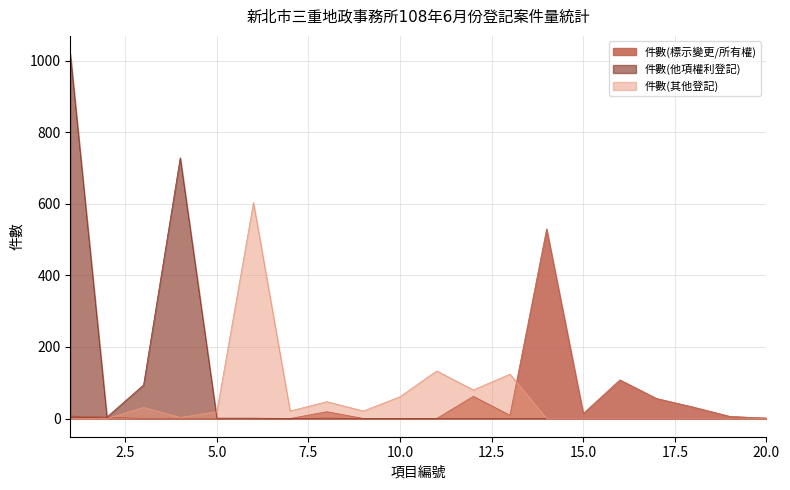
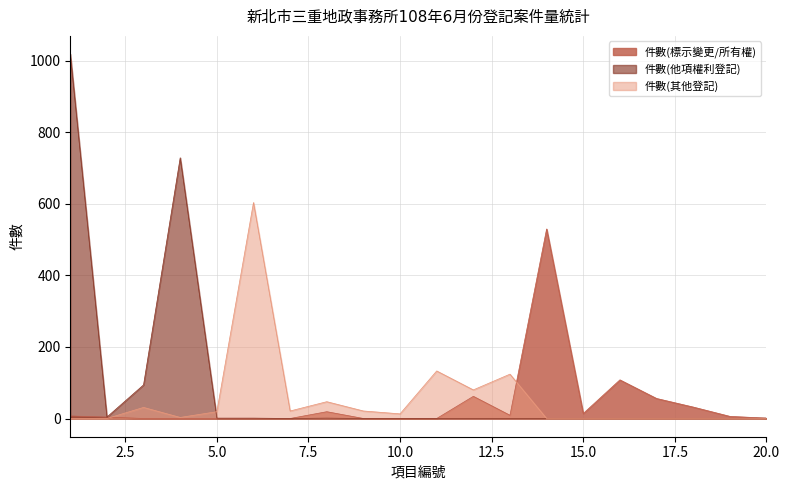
件數(其他登記), 10.0: 60 -> 10
